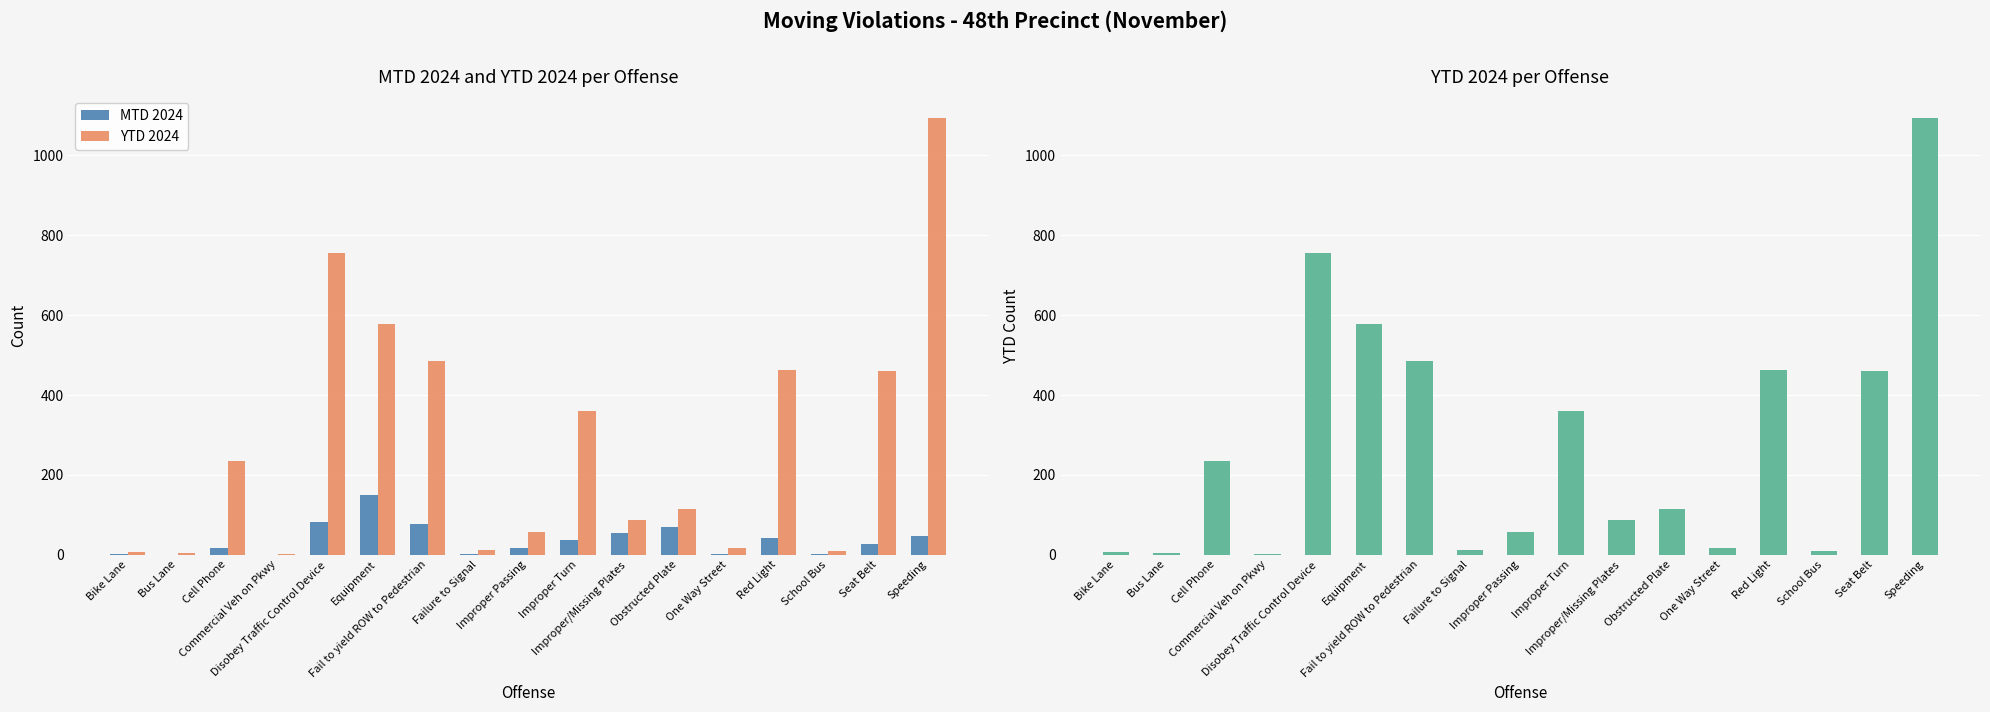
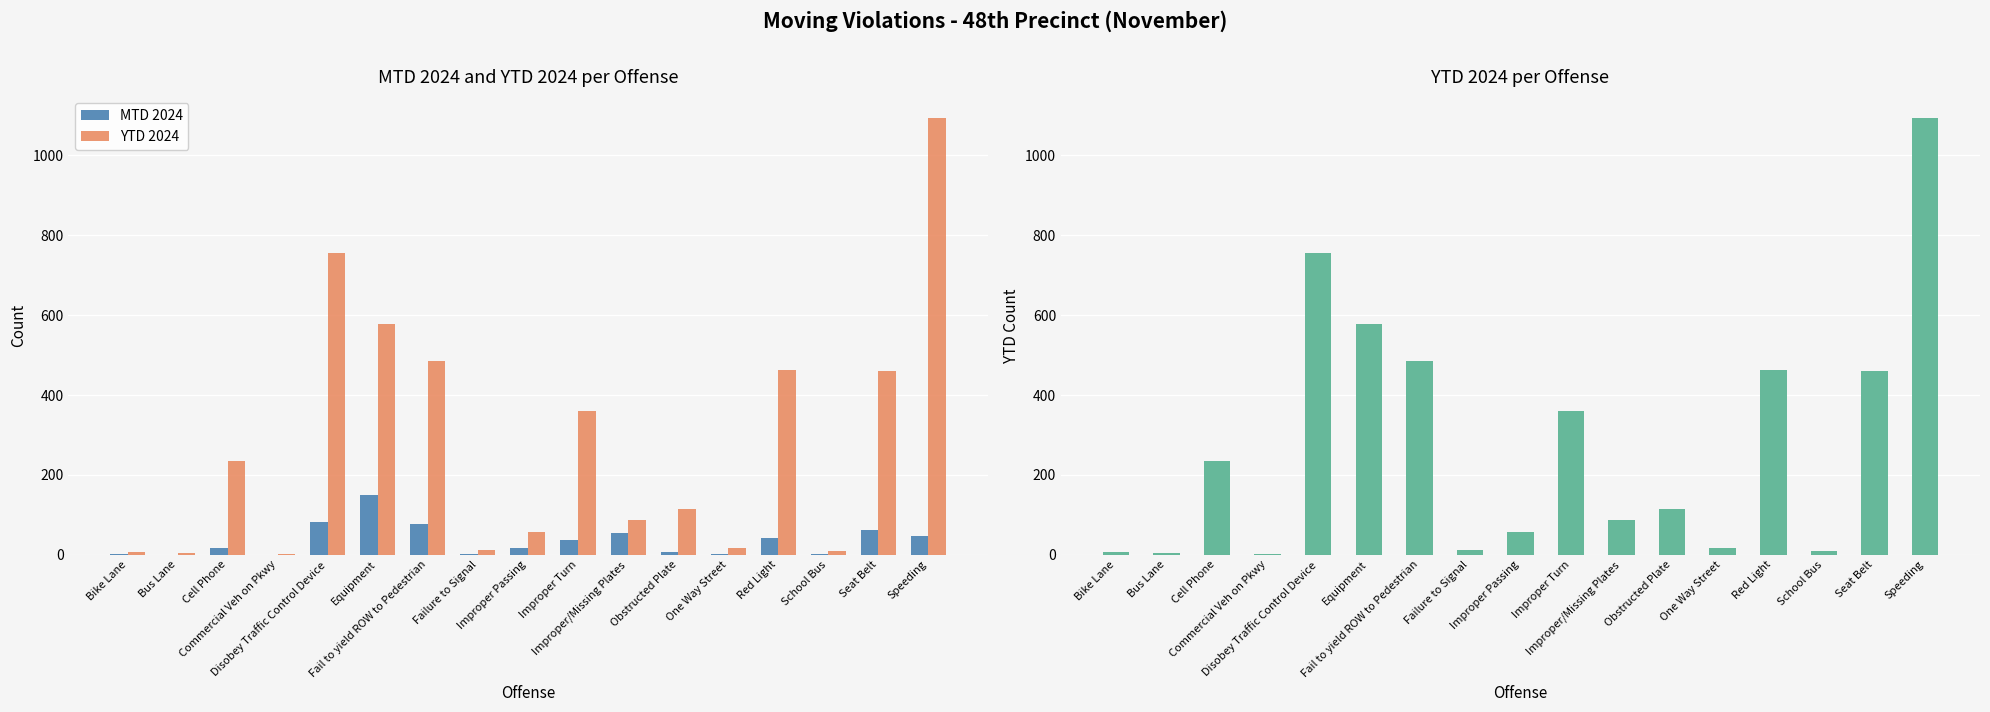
MTD 2024 and YTD 2024 per Offense, MTD 2024, Obstructed Plate: 70 -> 10
MTD 2024 and YTD 2024 per Offense, MTD 2024, Seat Belt: 30 -> 60
